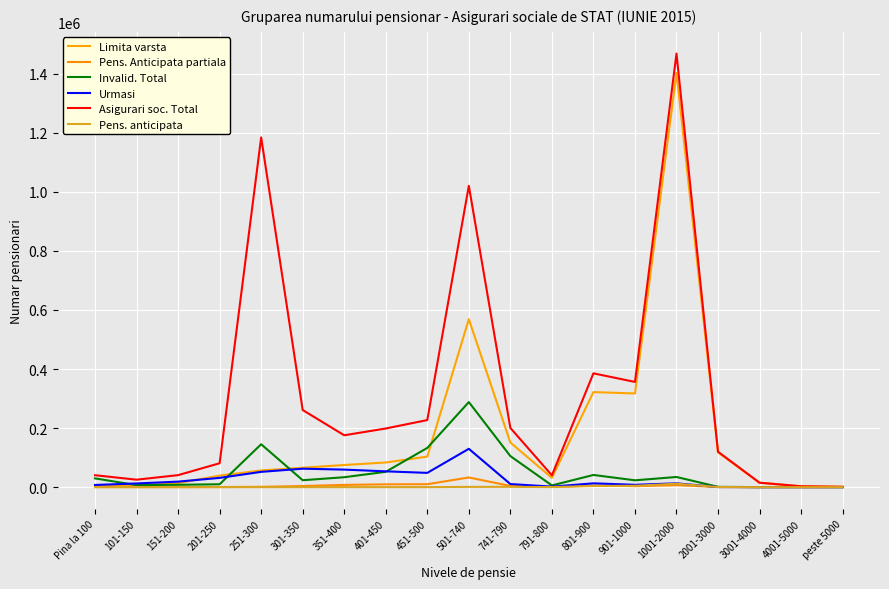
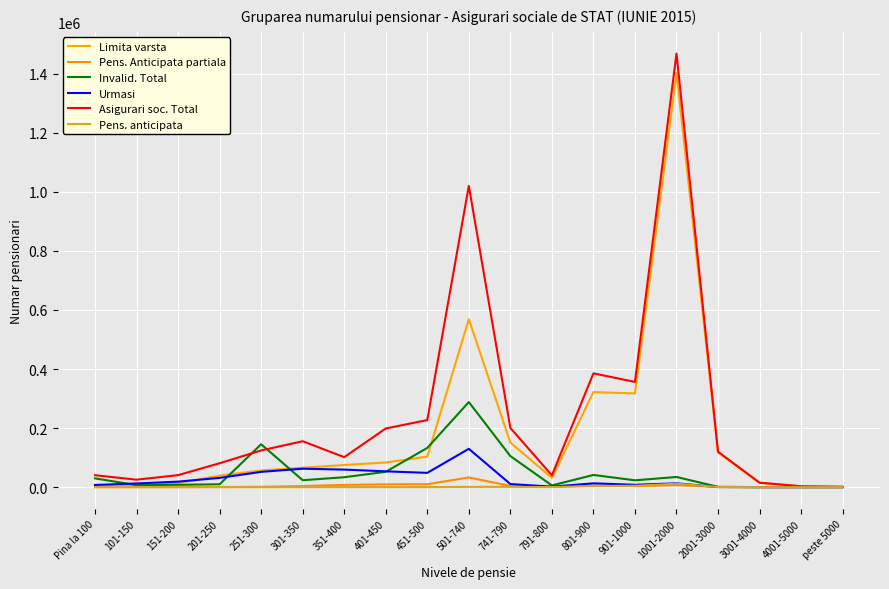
Asigurari soc. Total, 251-300: 1180000 -> 120000
Asigurari soc. Total, 301-350: 260000 -> 160000
Asigurari soc. Total, 351-400: 180000 -> 100000
